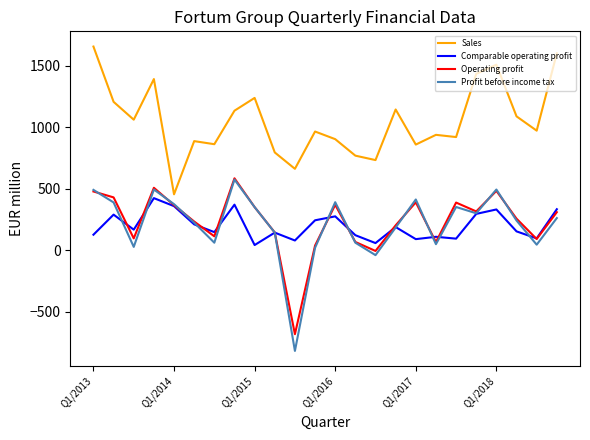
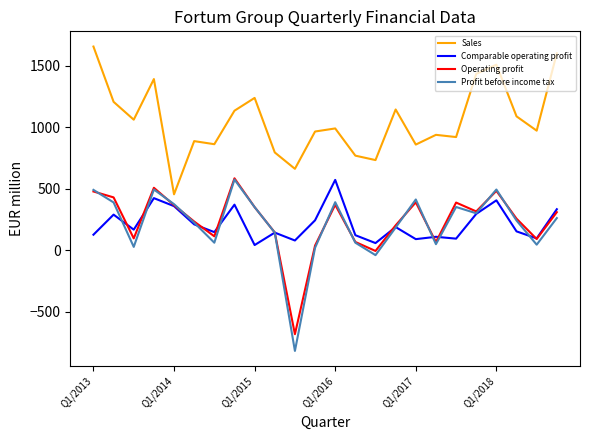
Sales, Q1/2016: 900 -> 990
Comparable operating profit, Q1/2016: 280 -> 570
Comparable operating profit, Q1/2018: 330 -> 410
